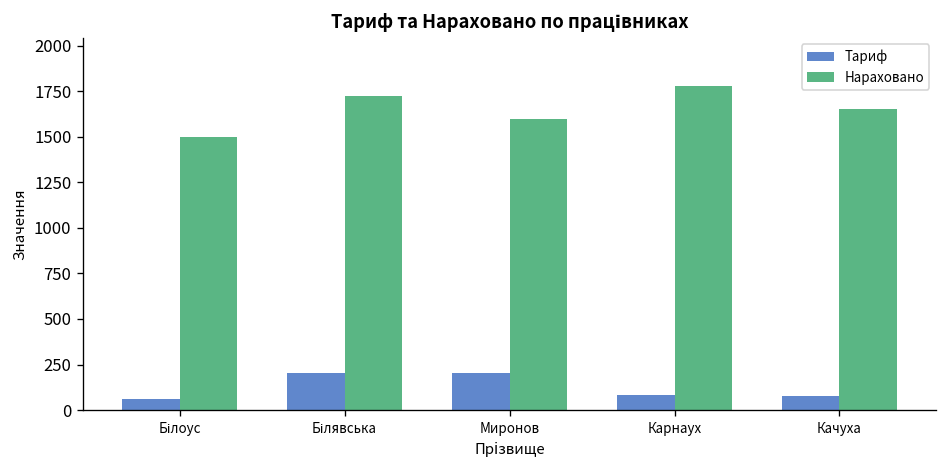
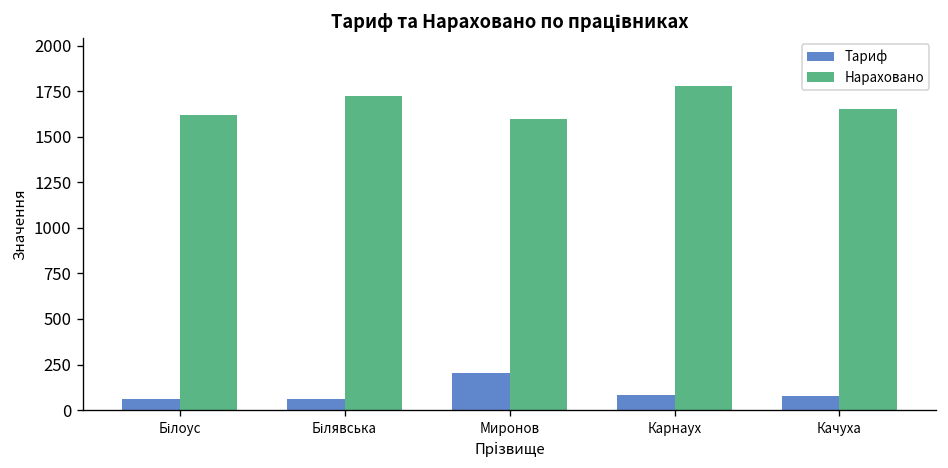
Нараховано, Білоус: 1500 -> 1620
Тариф, Білявська: 210 -> 60
